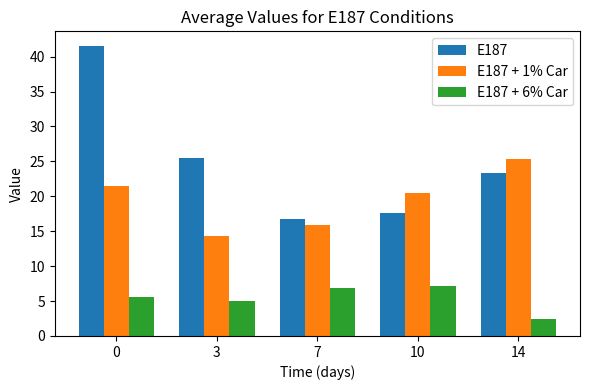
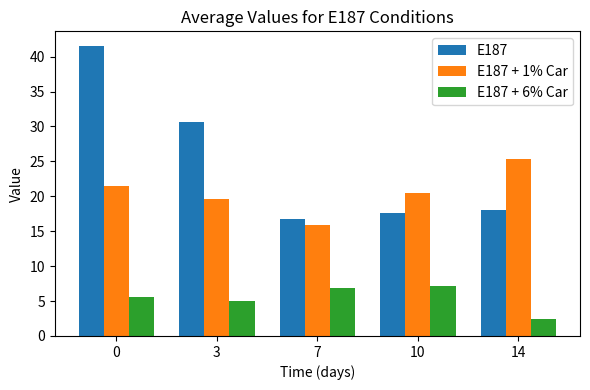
E187, 3: 25 -> 31
E187 + 1% Car, 3: 14 -> 20
E187, 14: 23 -> 18
